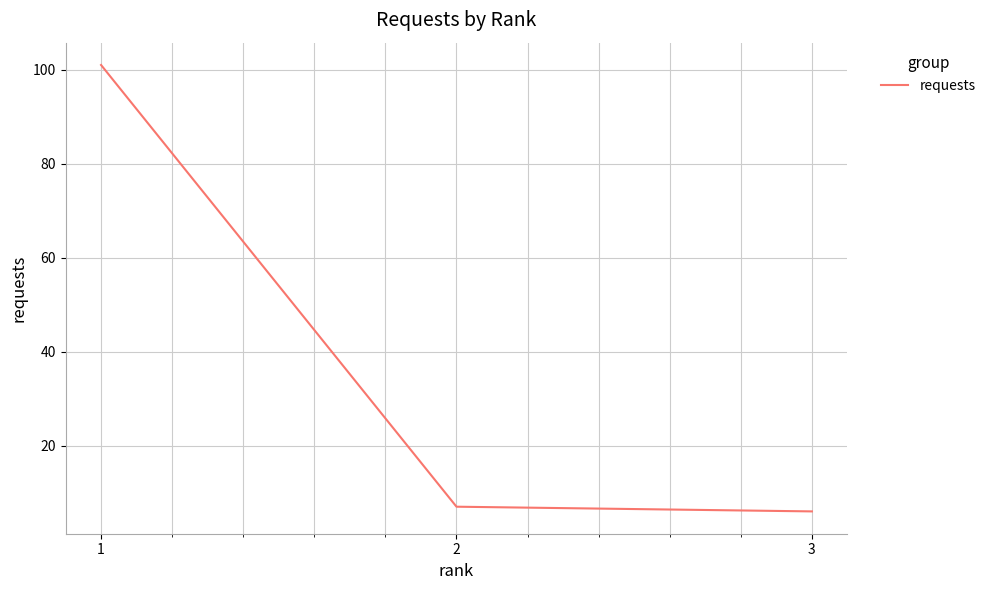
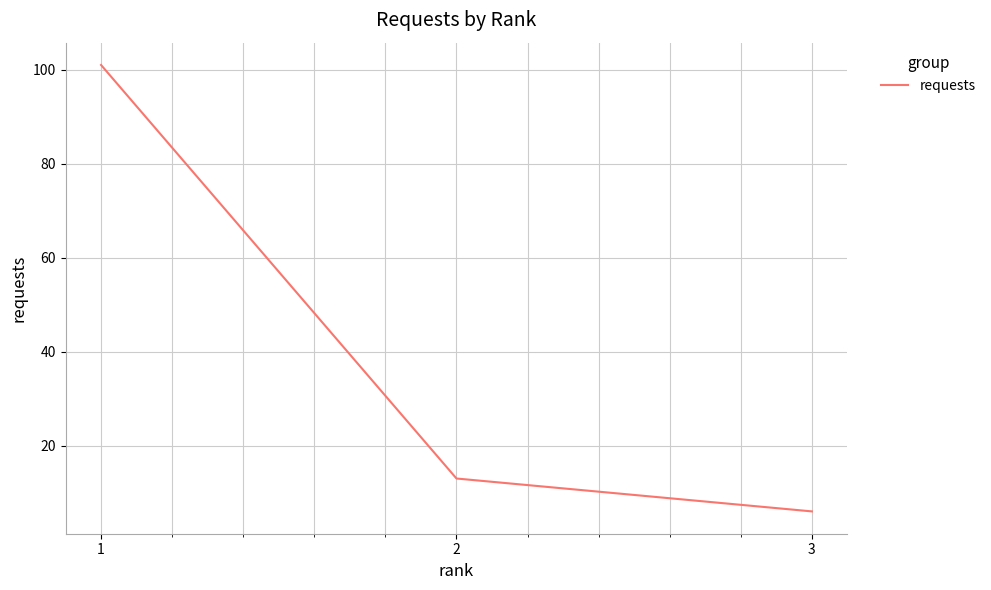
2: 7 -> 13
